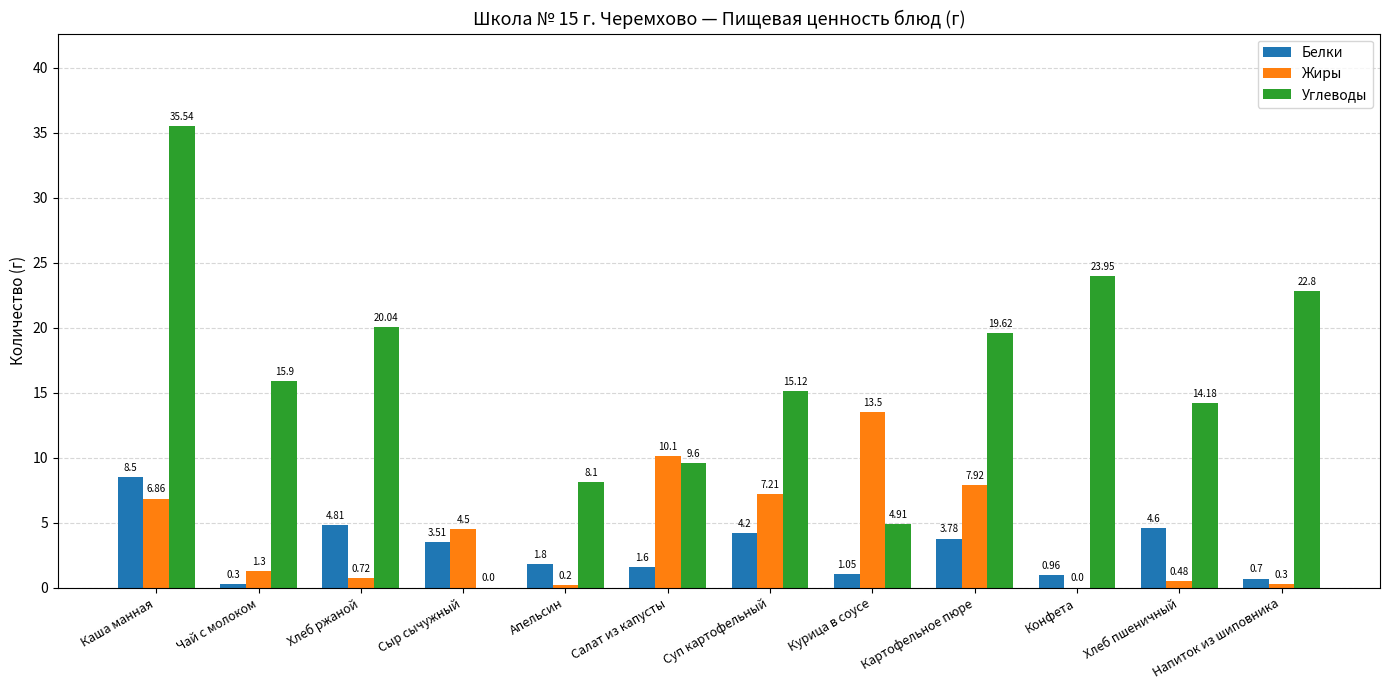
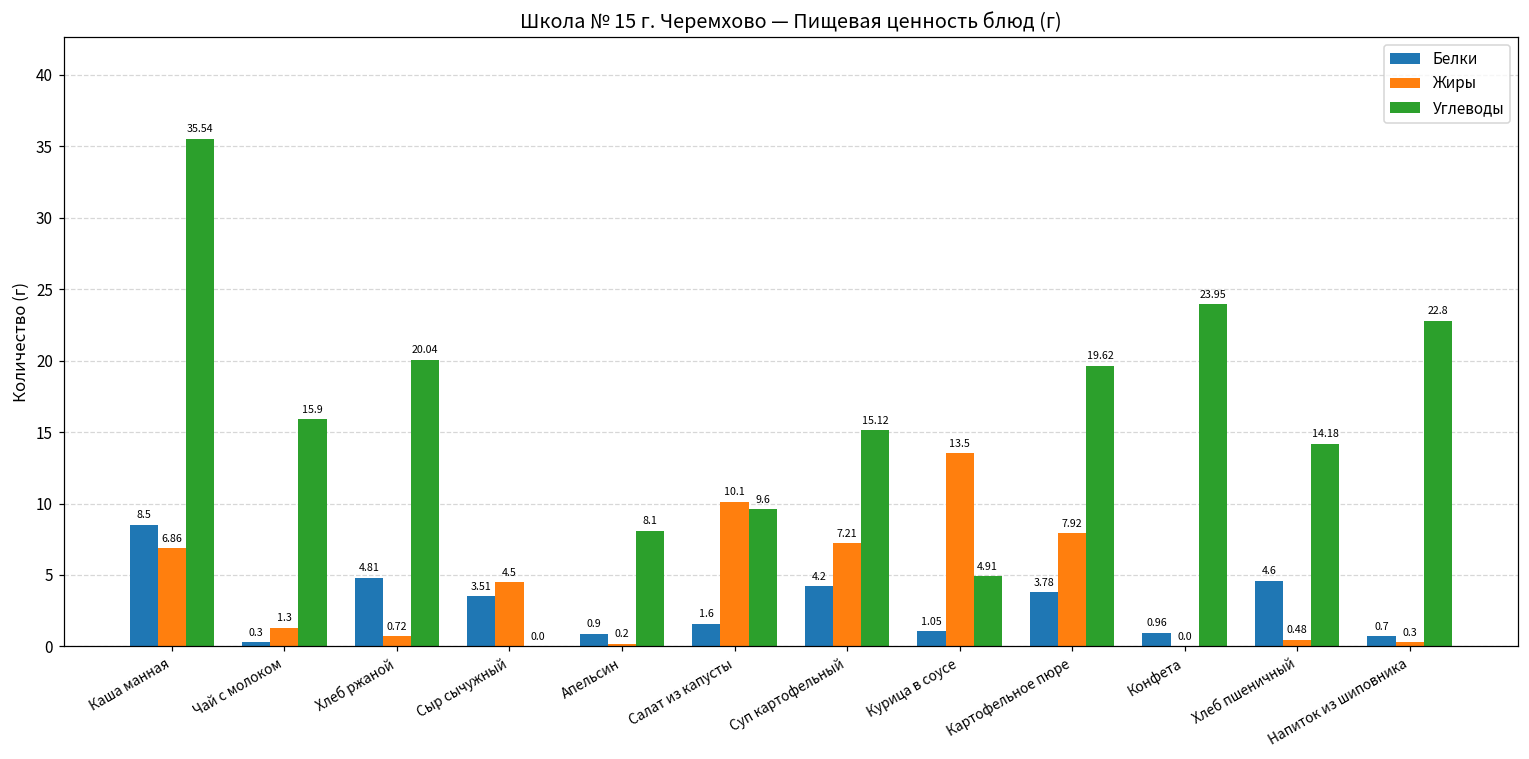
Белки, Апельсин: 1.8 -> 0.9
